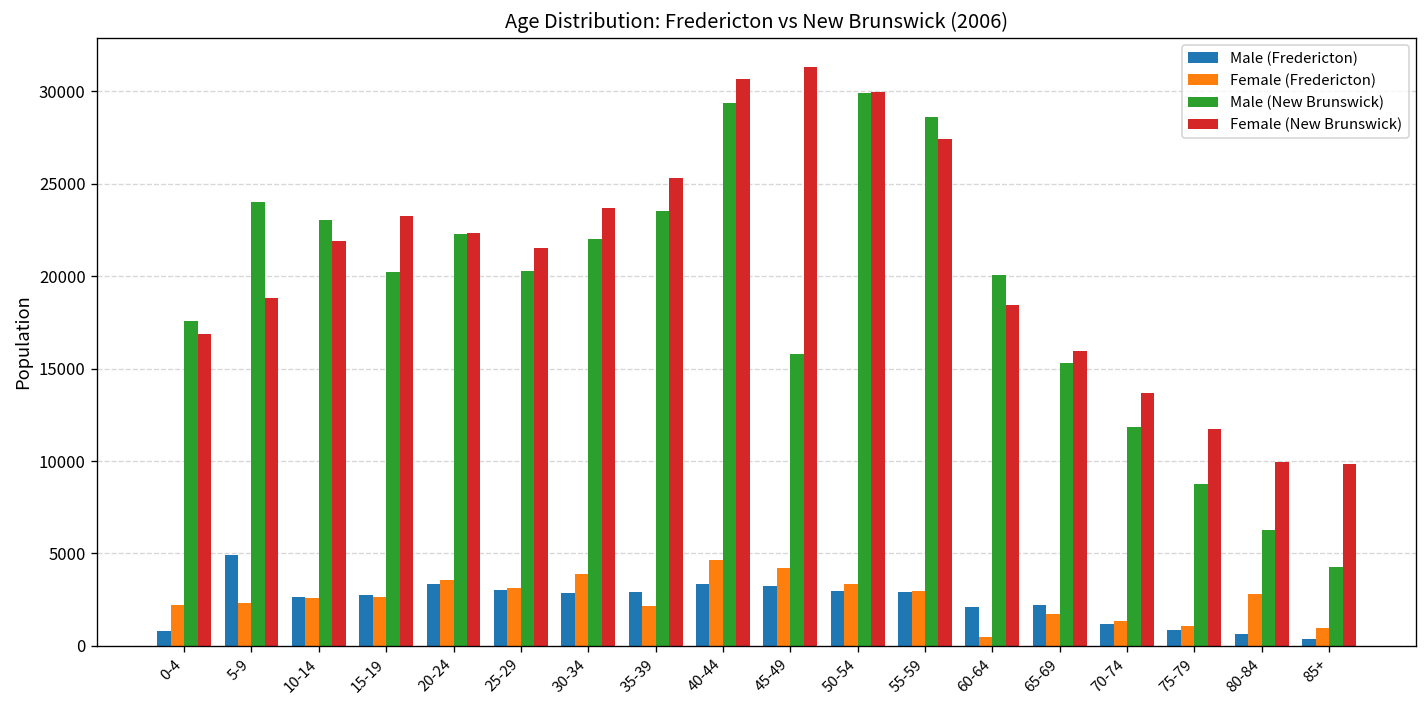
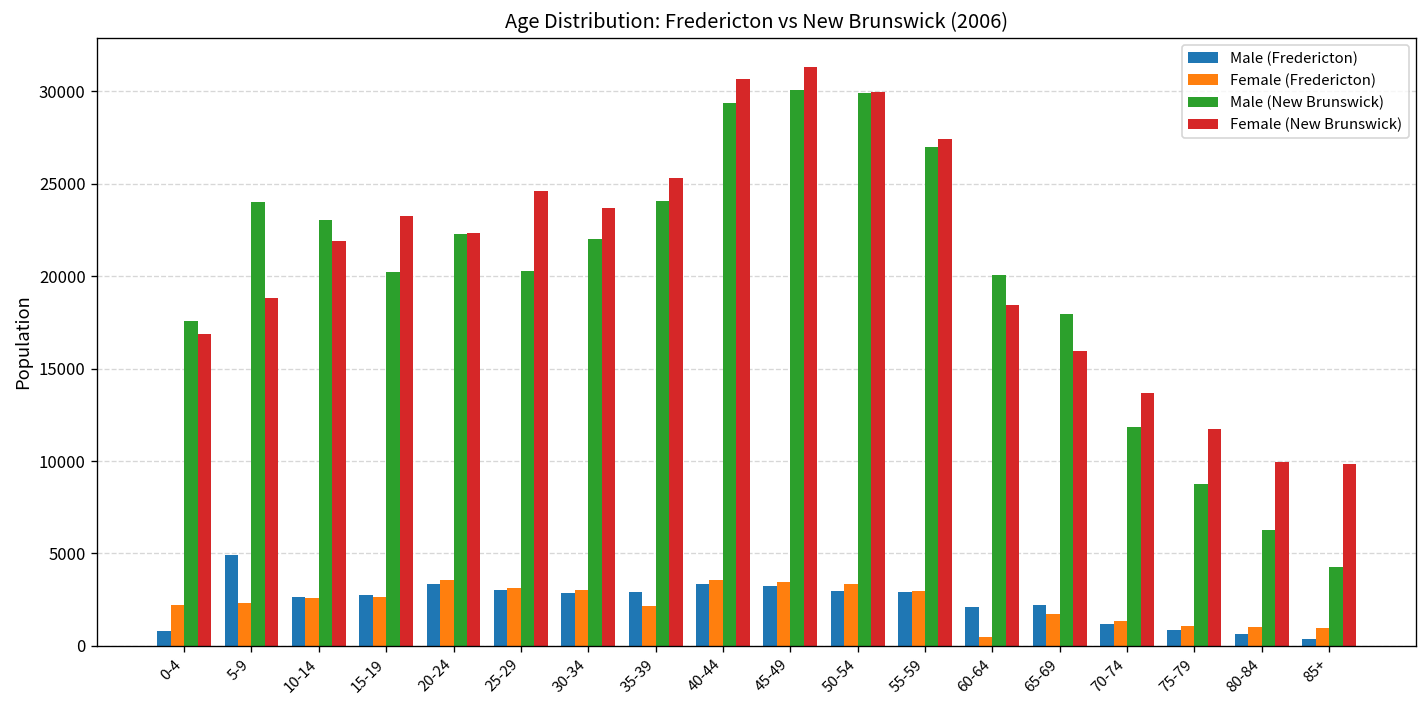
Female (New Brunswick), 25-29: 21500 -> 24600
Female (Fredericton), 30-34: 3900 -> 3000
Male (New Brunswick), 35-39: 23500 -> 24100
Female (Fredericton), 40-44: 4700 -> 3500
Female (Fredericton), 45-49: 4200 -> 3500
Male (New Brunswick), 45-49: 15800 -> 30100
Male (New Brunswick), 55-59: 28600 -> 27000
Male (New Brunswick), 65-69: 15300 -> 18000
Female (Fredericton), 80-84: 2800 -> 1000
